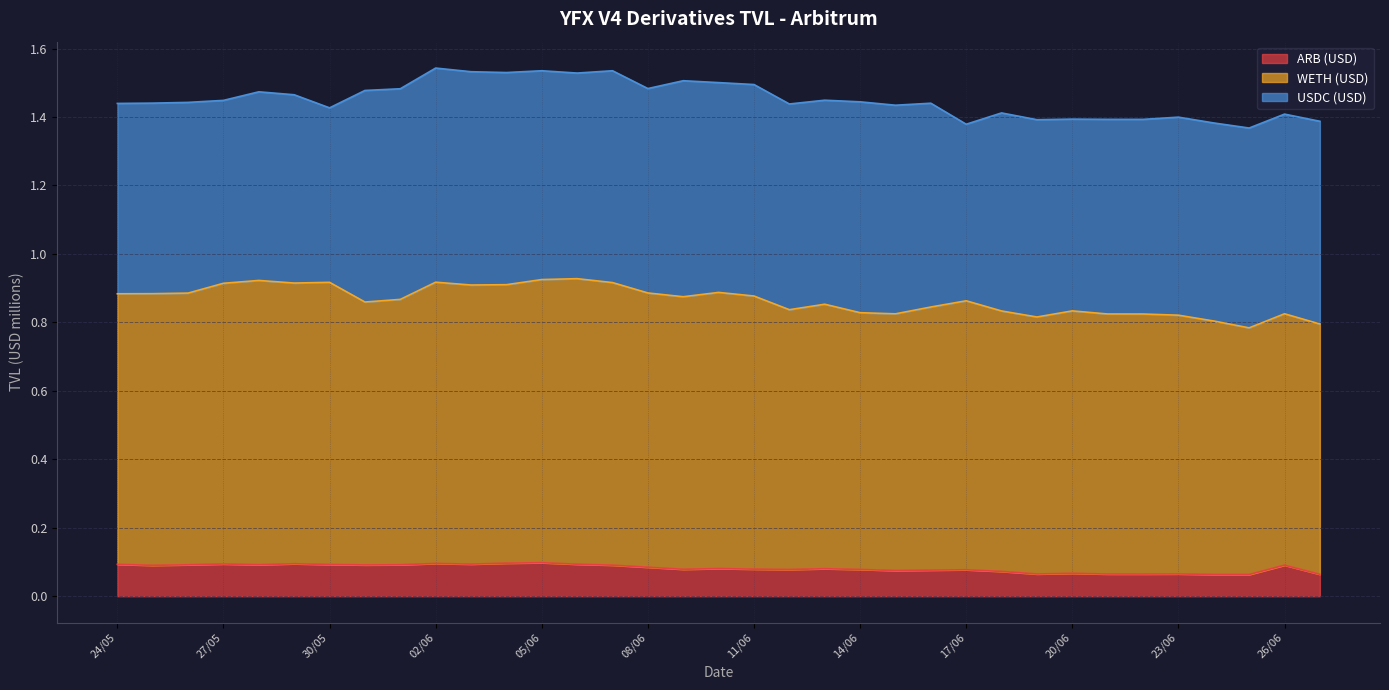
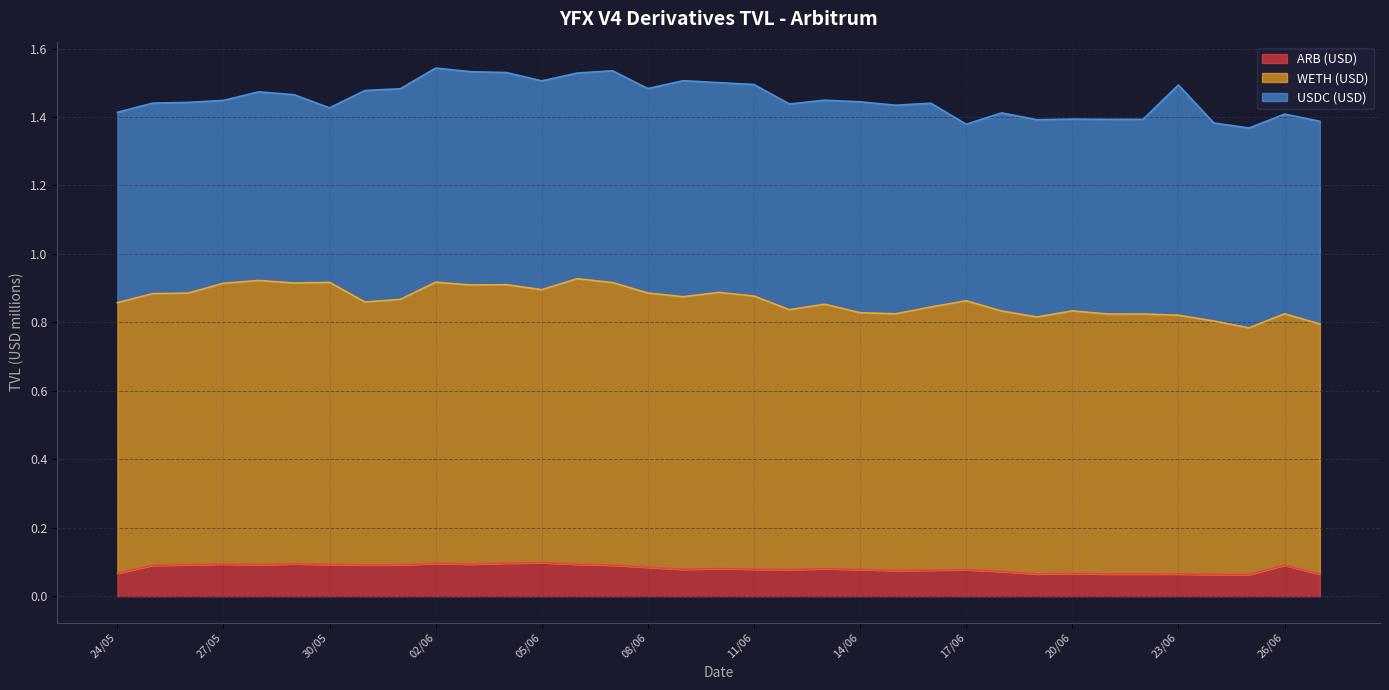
ARB (USD), 24/05: 0.09 -> 0.07
WETH (USD), 05/06: 0.83 -> 0.80
USDC (USD), 23/06: 0.58 -> 0.67
